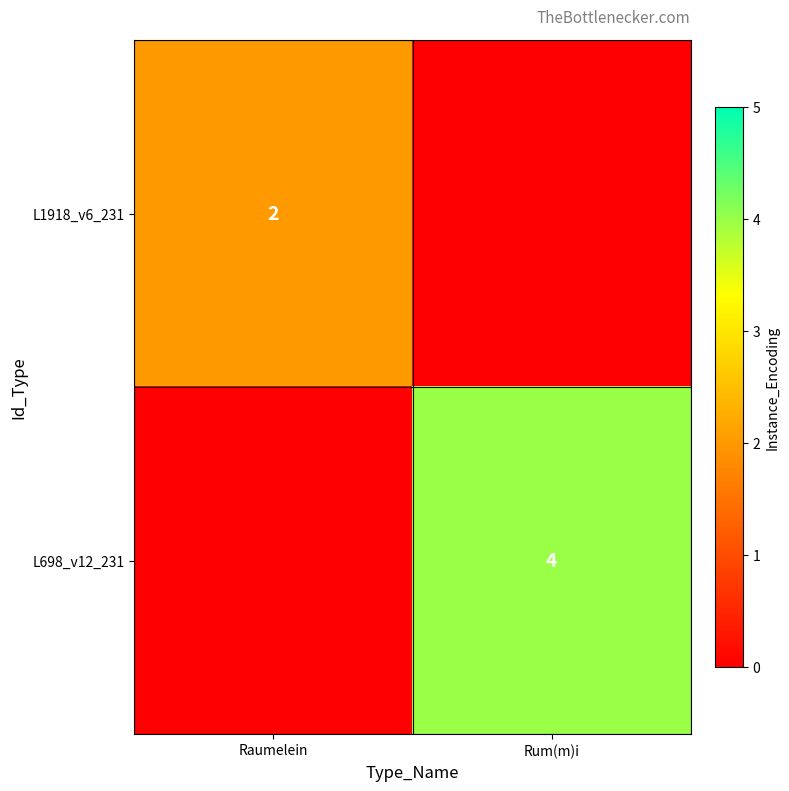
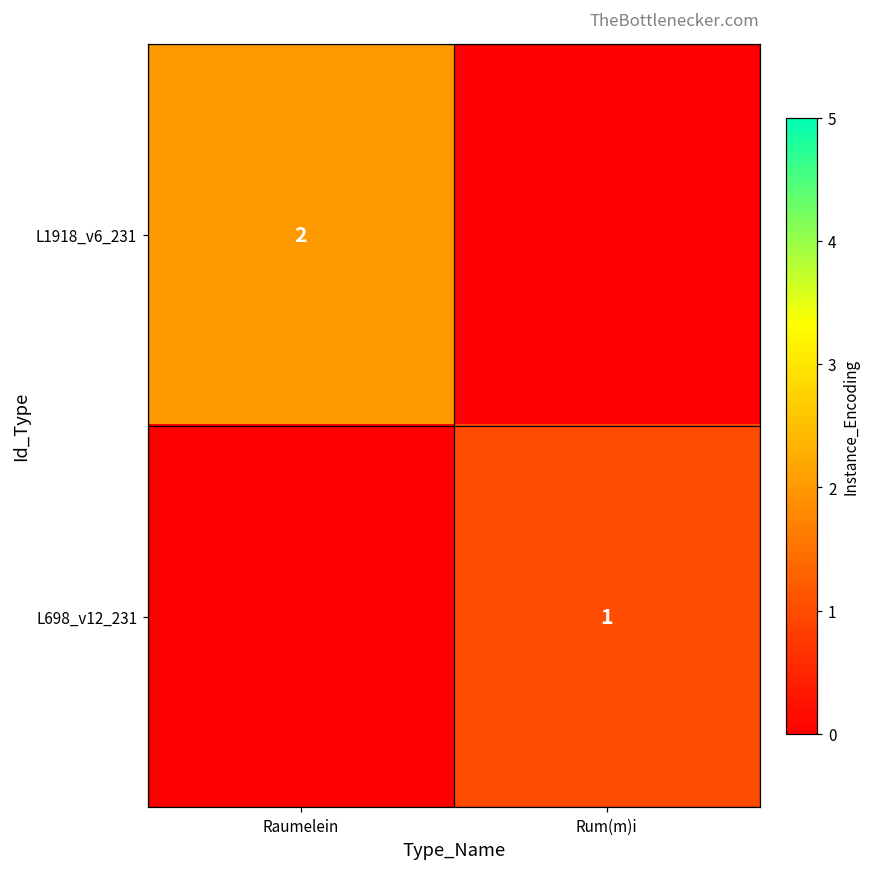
L698_v12_231, Rum(m)i: 4 -> 1
